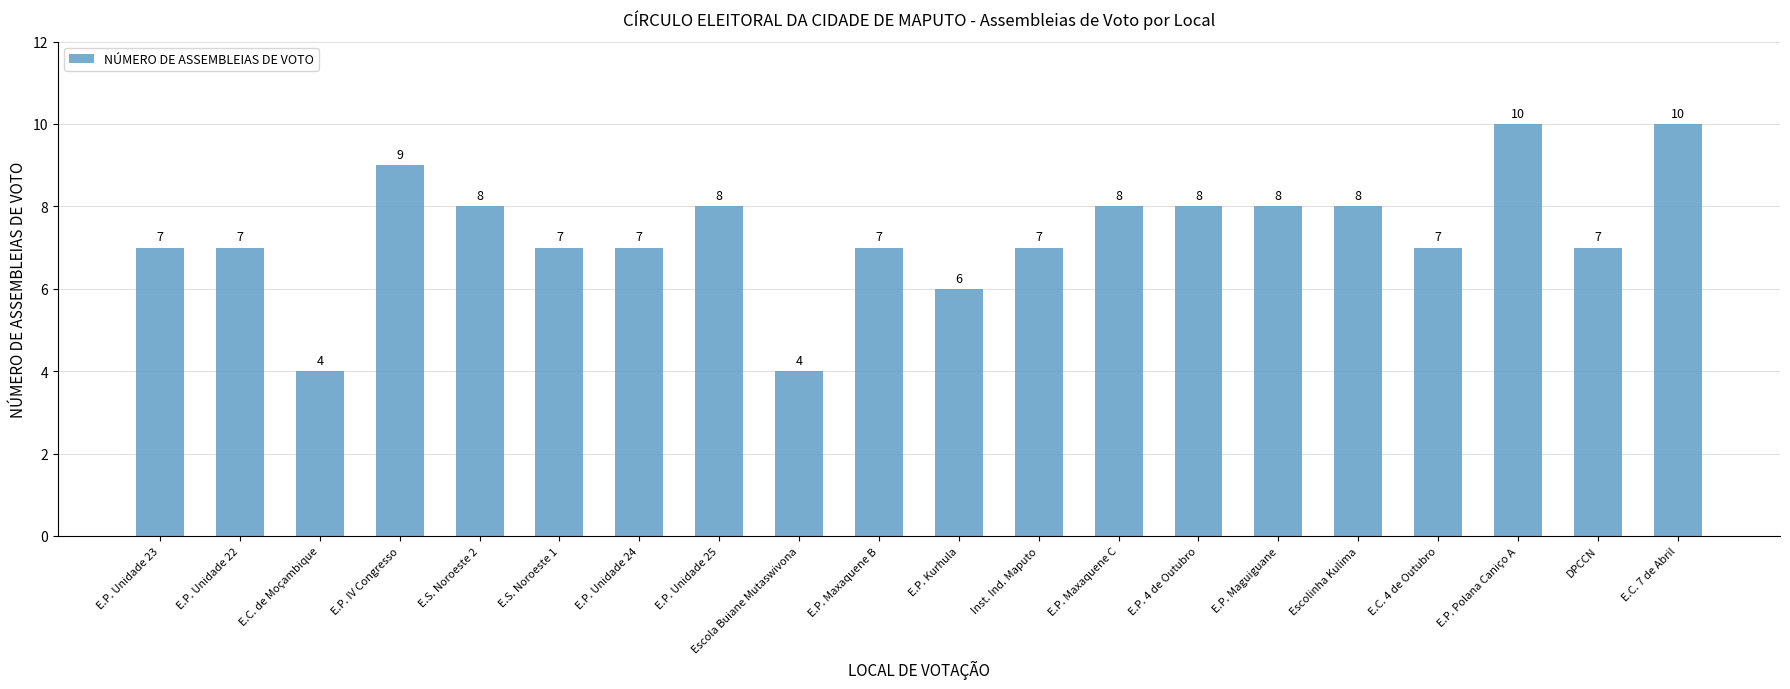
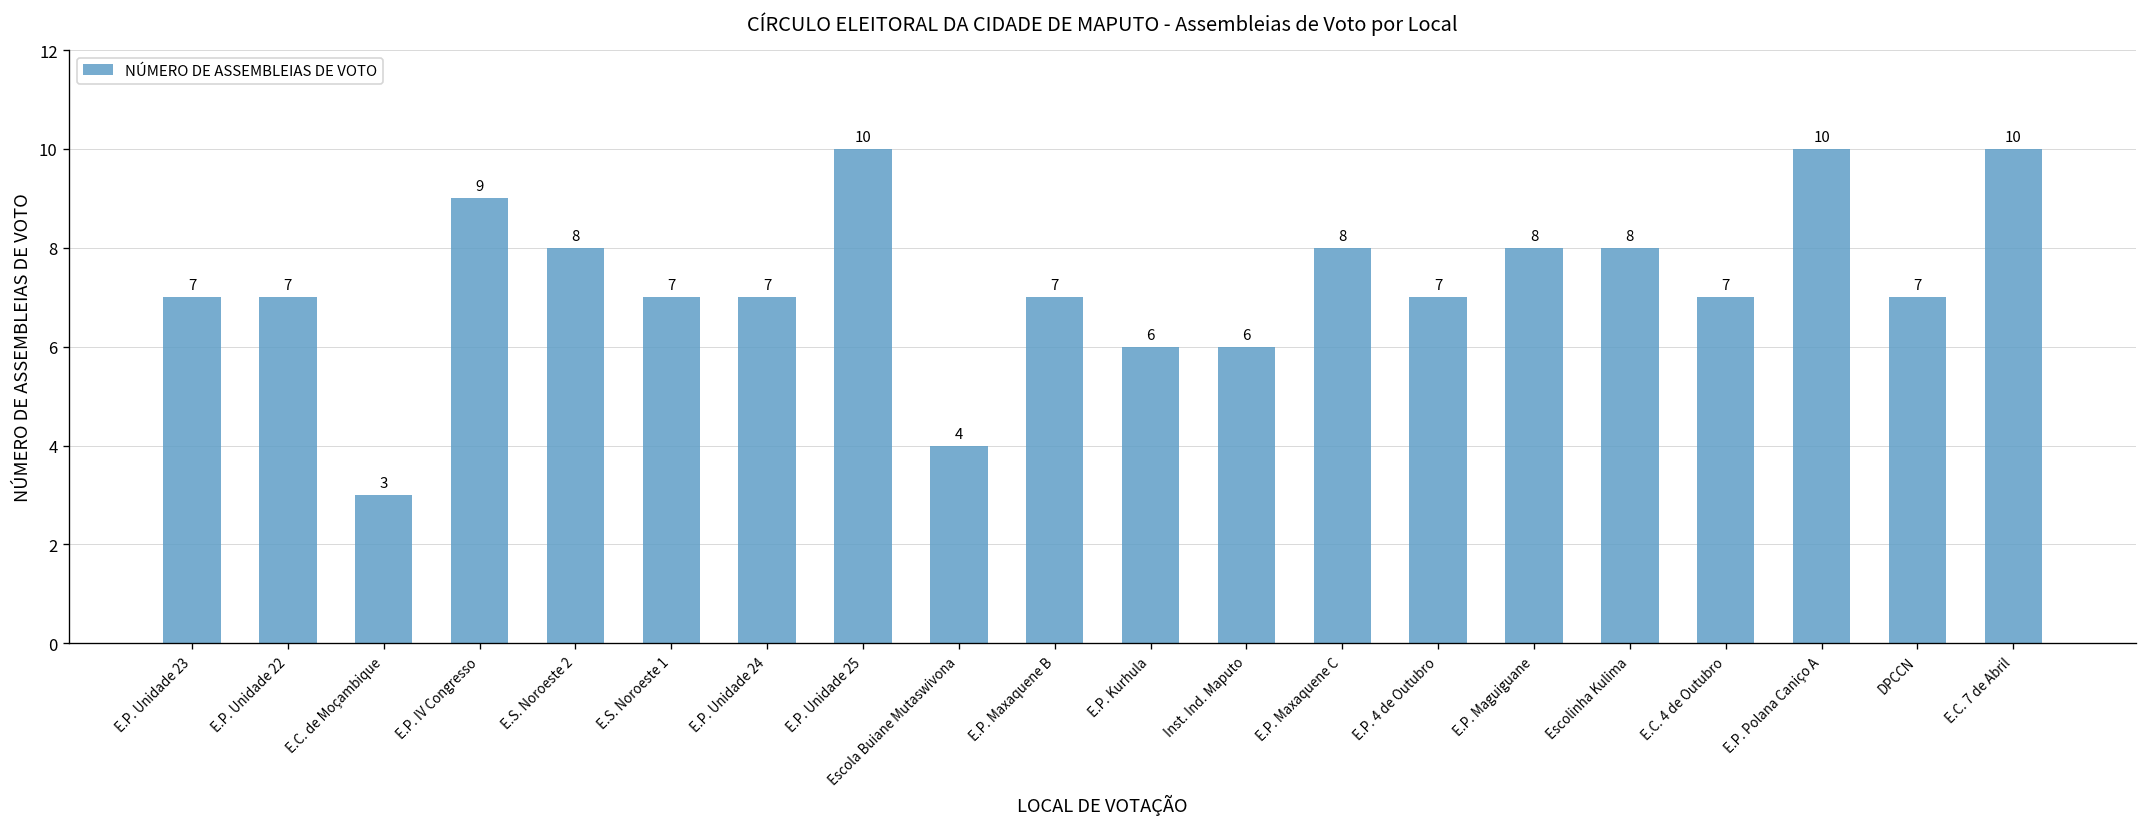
E.C. de Moçambique: 4 -> 3
E.P. Unidade 25: 8 -> 10
Inst. Ind. Maputo: 7 -> 6
E.P. 4 de Outubro: 8 -> 7
